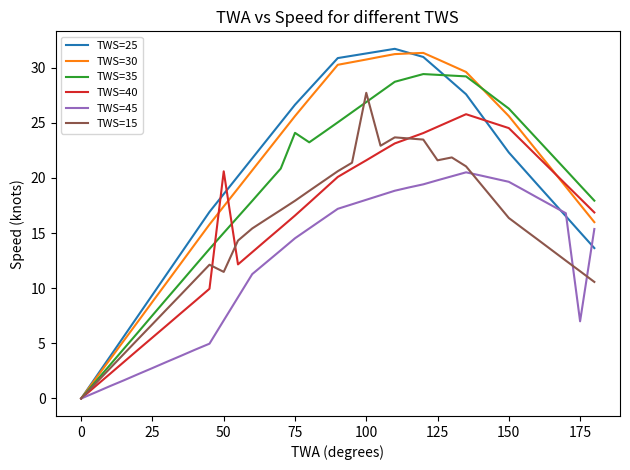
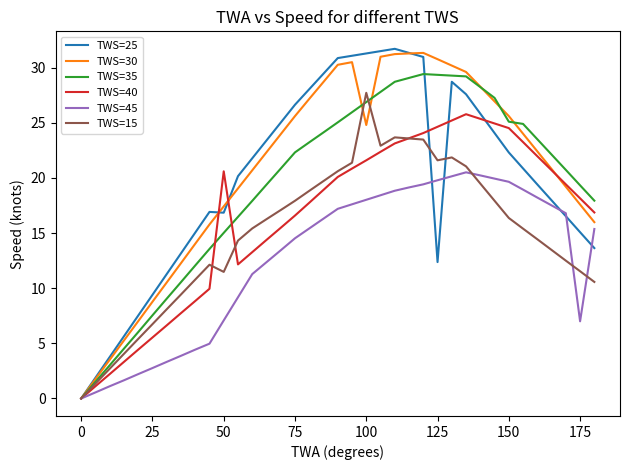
TWS=25, 50: 18.5 -> 16.9
TWS=35, 75: 24.1 -> 22.3
TWS=30, 100: 30.7 -> 24.8
TWS=25, 125: 29.9 -> 12.4
TWS=35, 150: 26.3 -> 25.1
